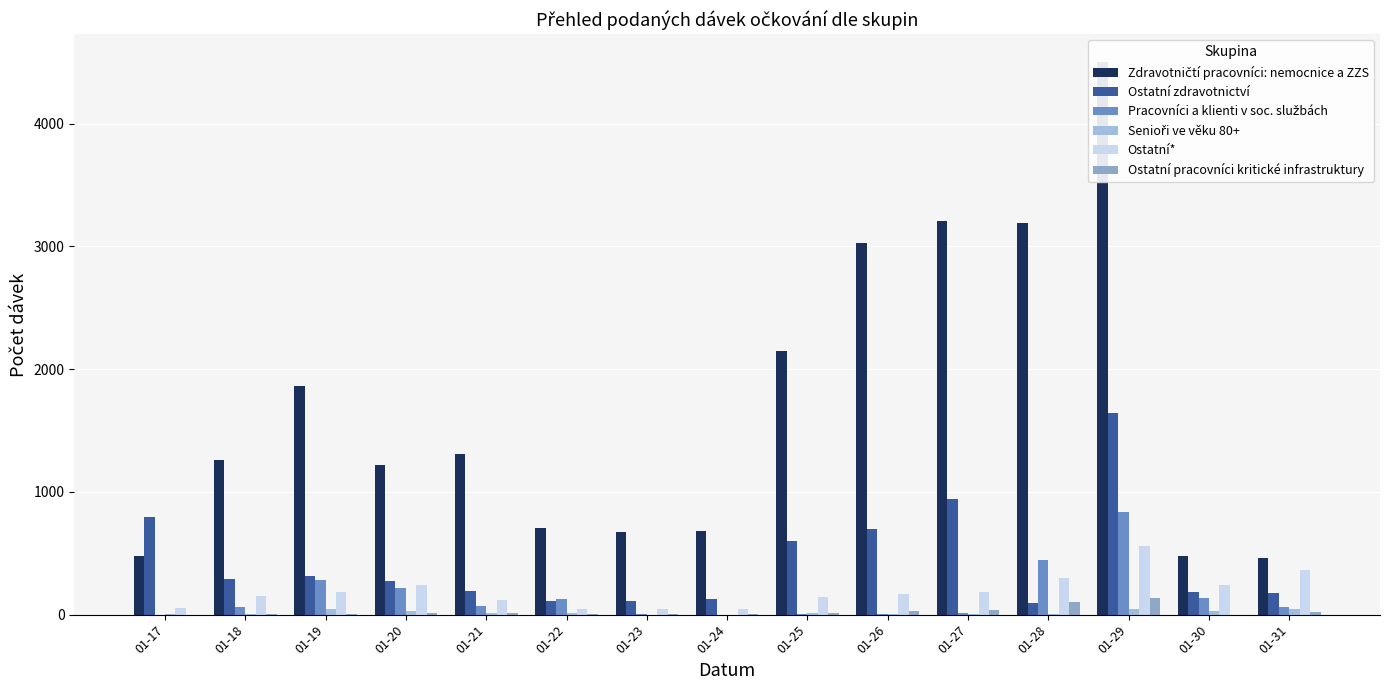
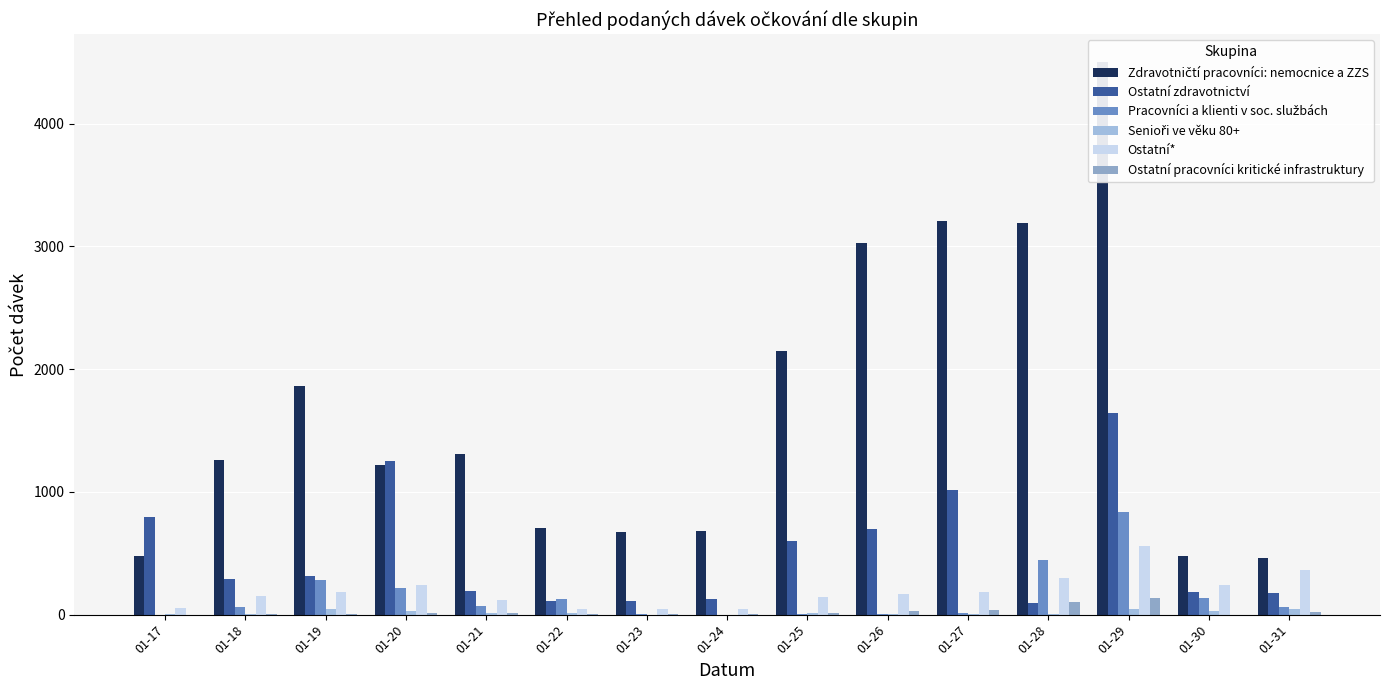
Ostatní zdravotnictví, 01-20: 270 -> 1250
Ostatní zdravotnictví, 01-27: 950 -> 1020
